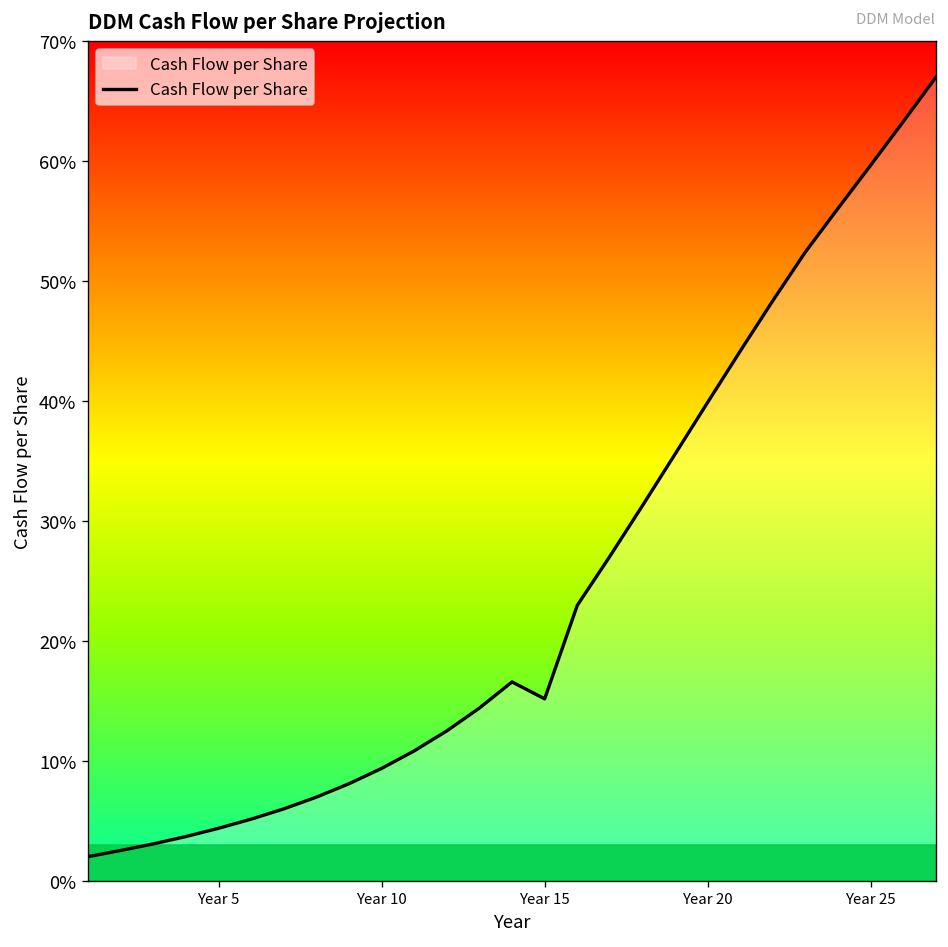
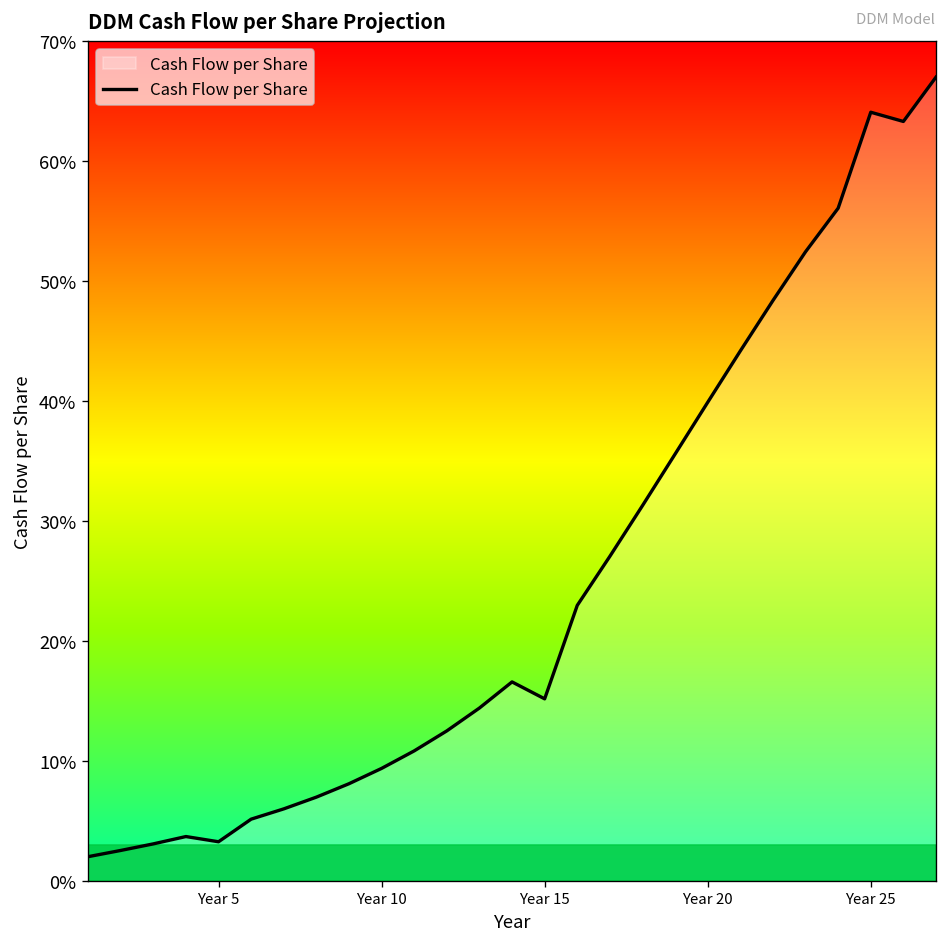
Year 5: 4% -> 3%
Year 25: 60% -> 64%
